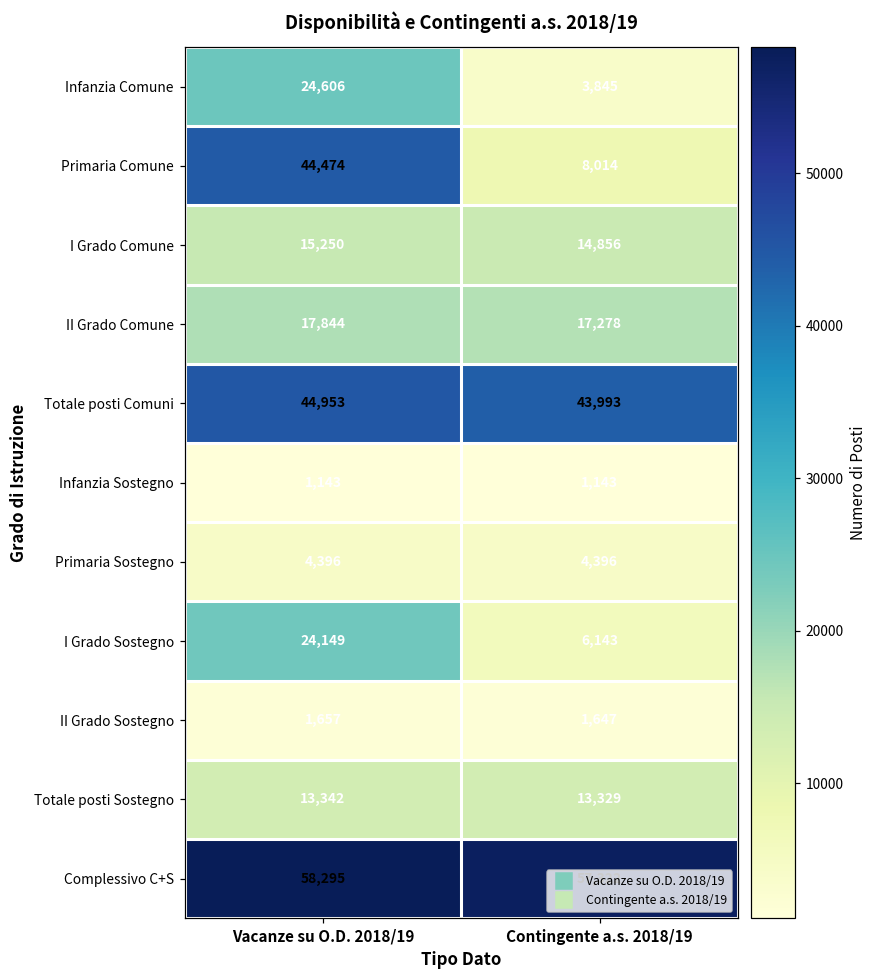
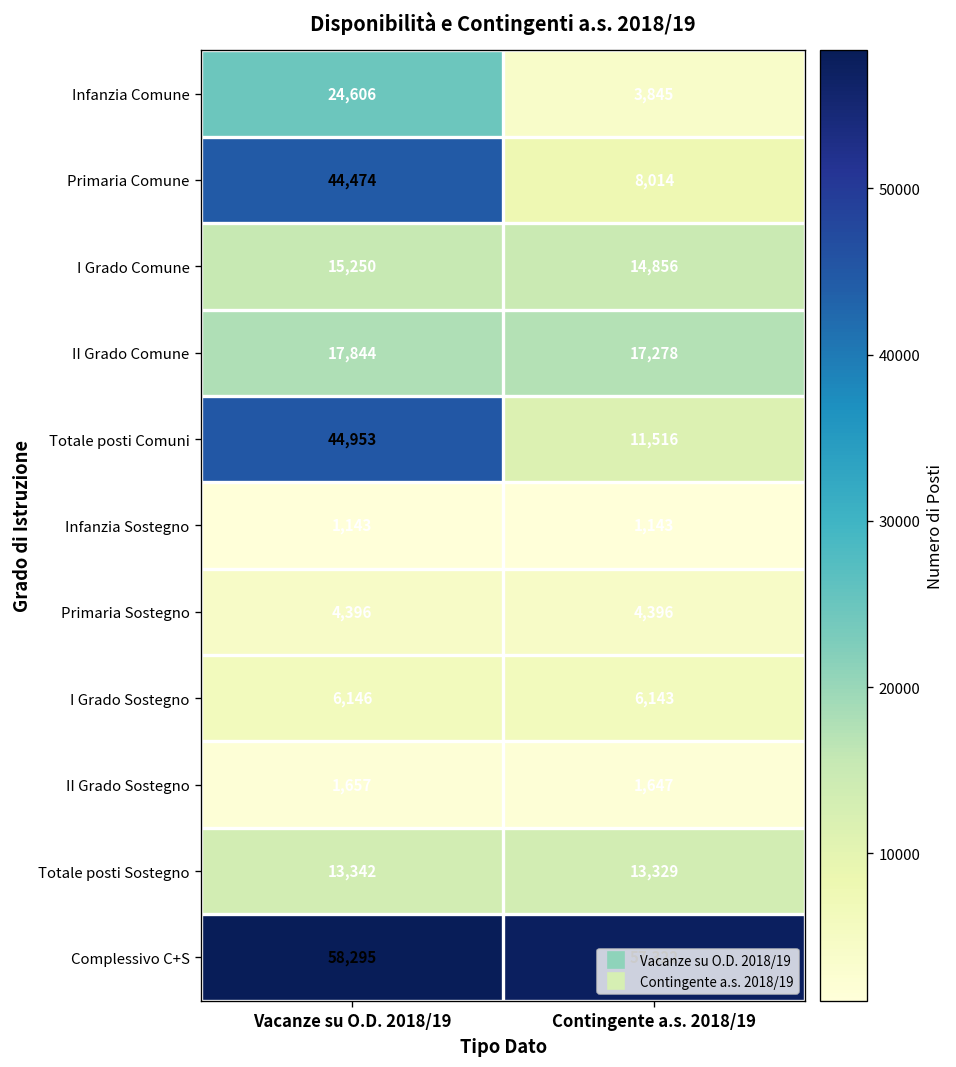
Totale posti Comuni, Contingente a.s. 2018/19: 43,993 -> 11,516
I Grado Sostegno, Vacanze su O.D. 2018/19: 24,149 -> 6,146
